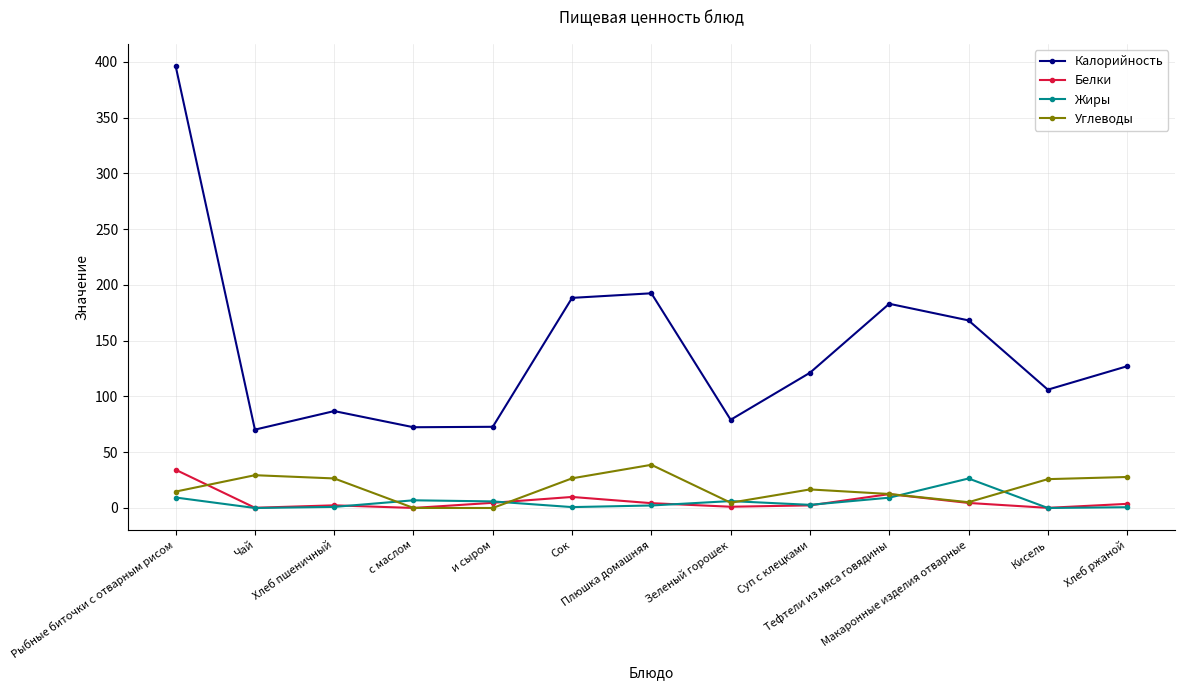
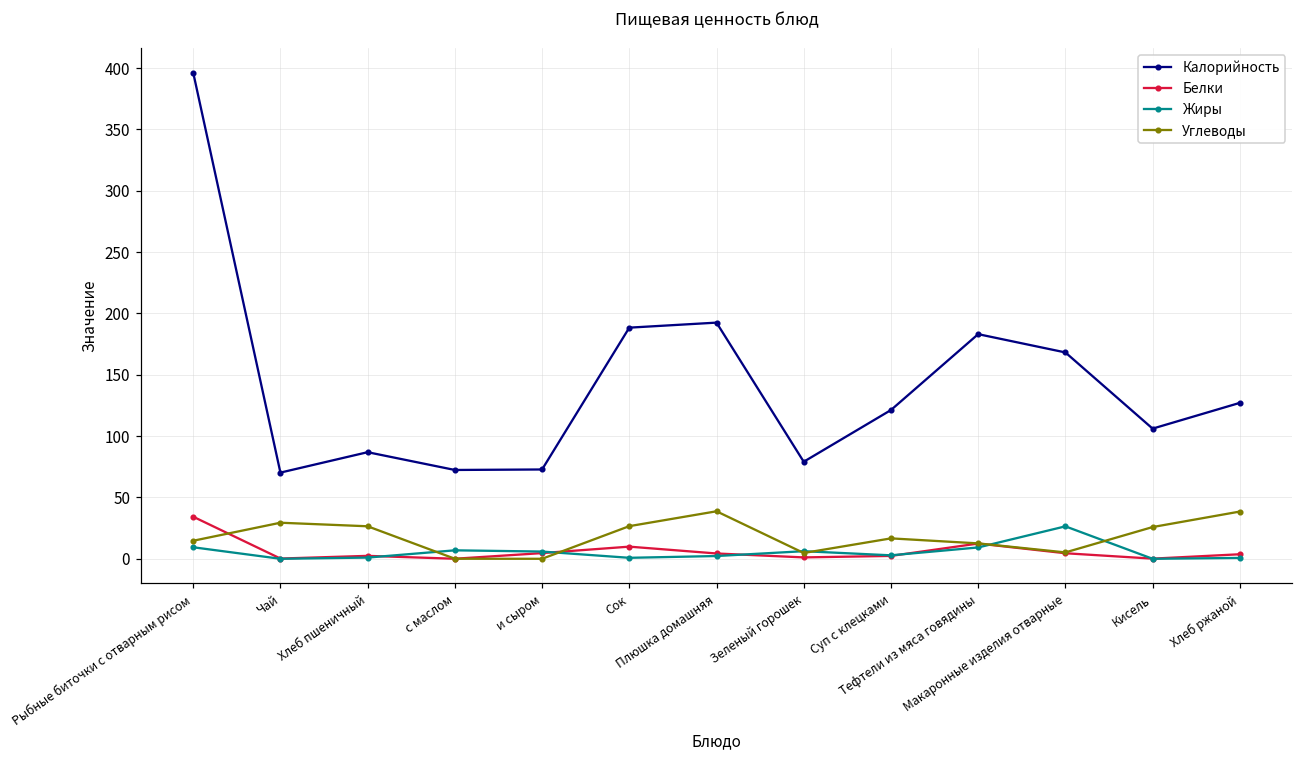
Углеводы, Хлеб ржаной: 28 -> 39
